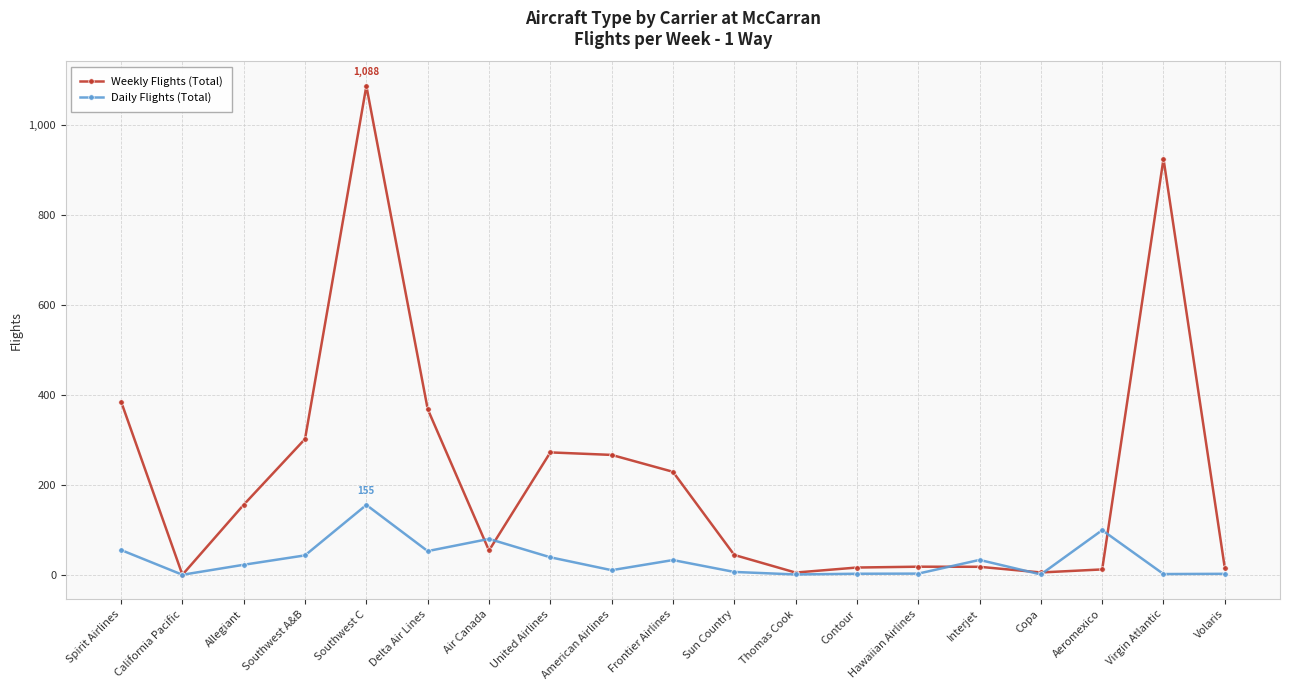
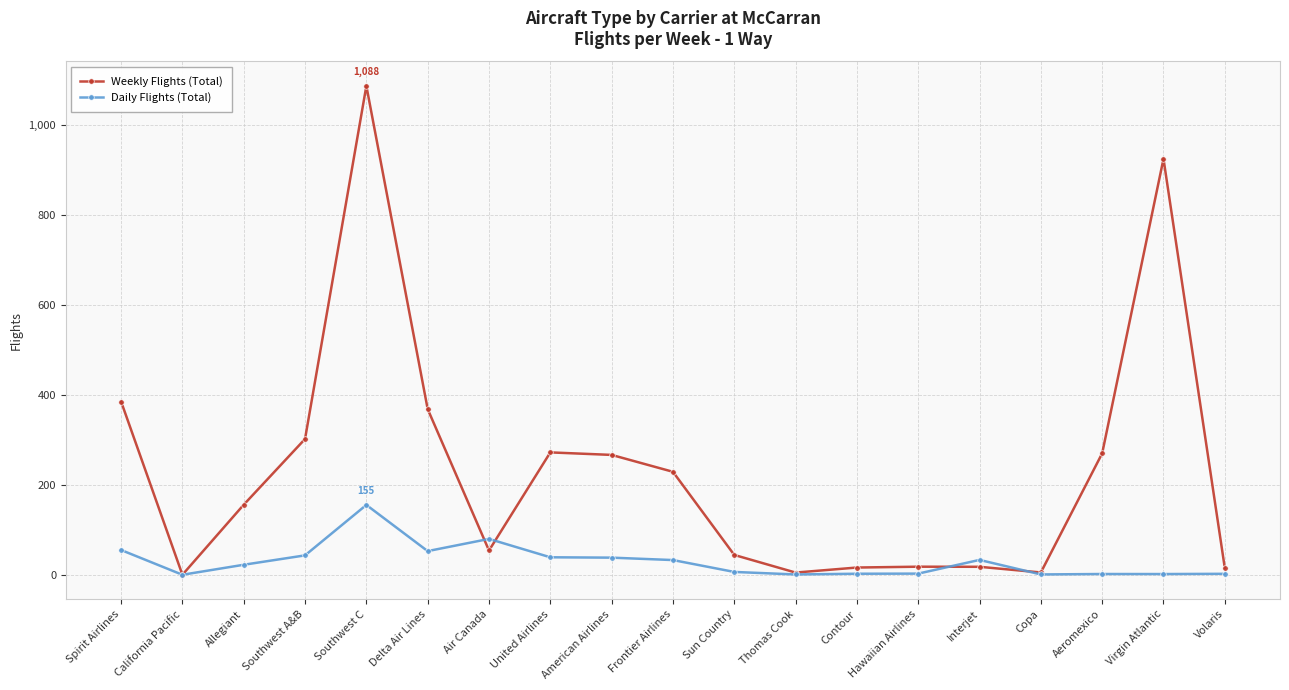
Daily Flights (Total), American Airlines: 10 -> 40
Weekly Flights (Total), Aeromexico: 10 -> 270
Daily Flights (Total), Aeromexico: 100 -> 0
